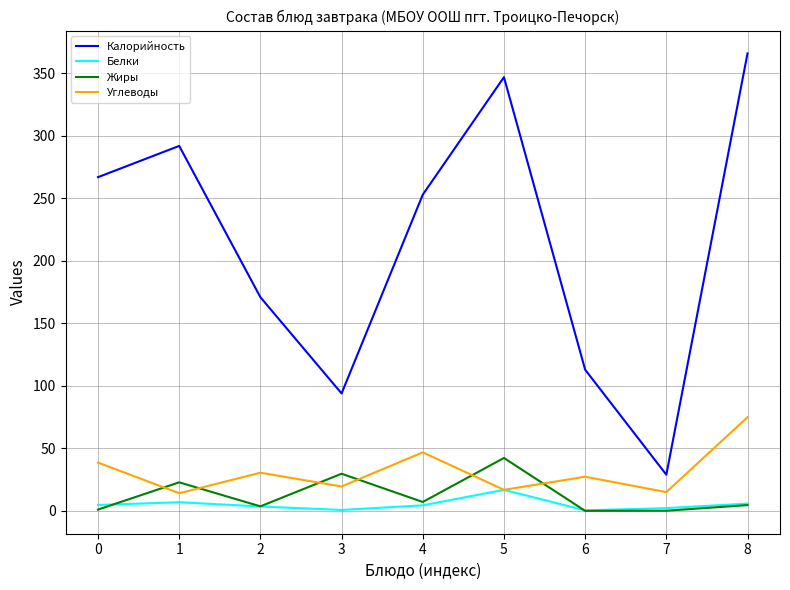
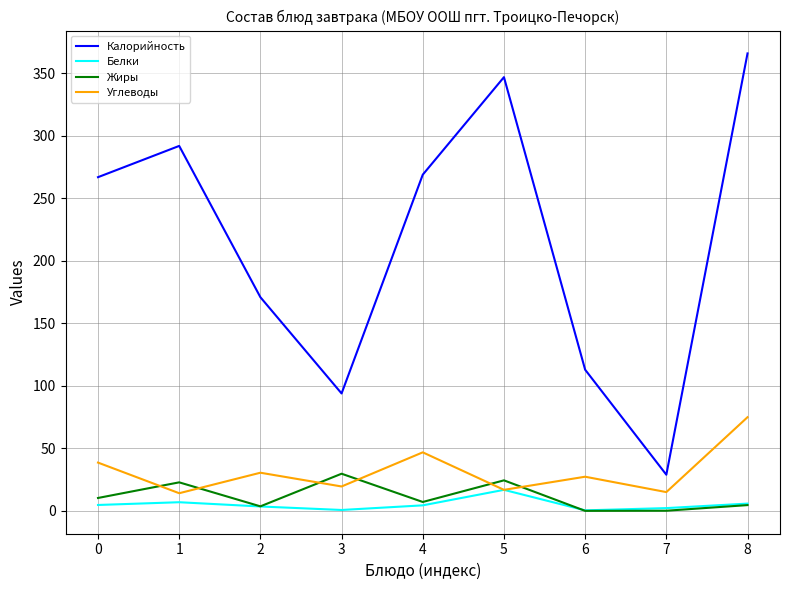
Жиры, 0: 1 -> 10
Калорийность, 4: 253 -> 269
Жиры, 5: 42 -> 25
